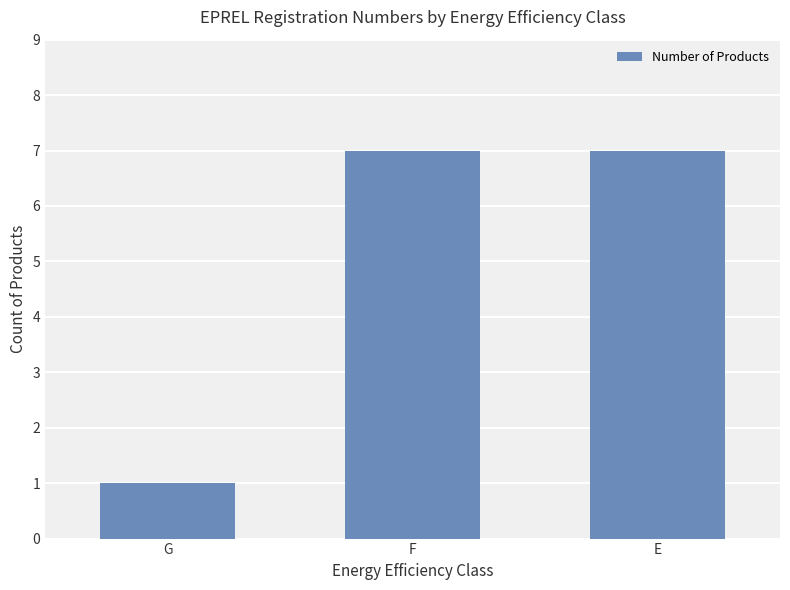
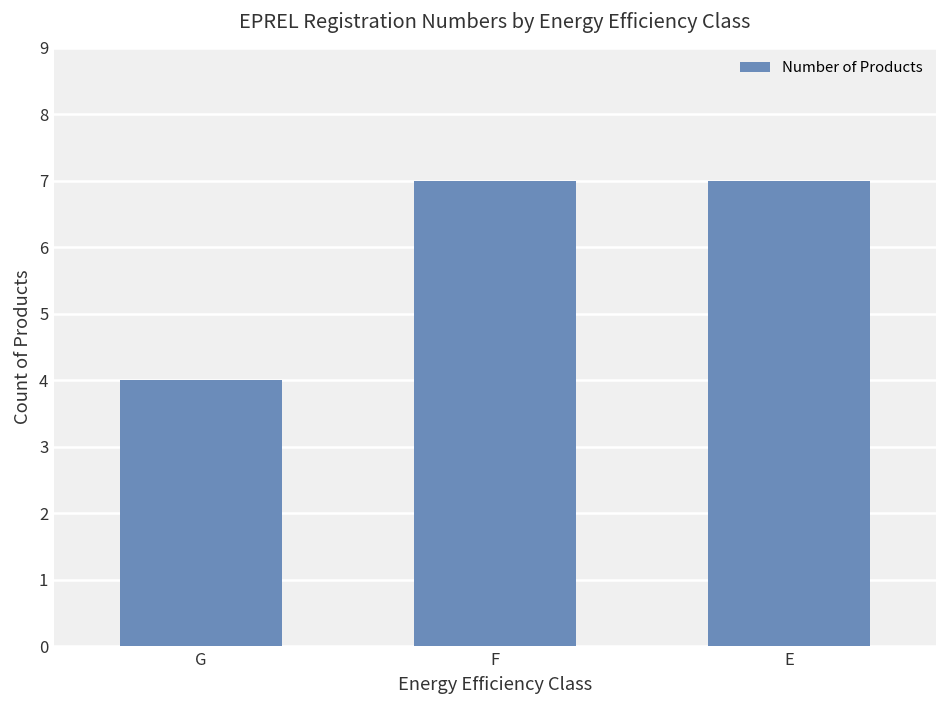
G: 1 -> 4
